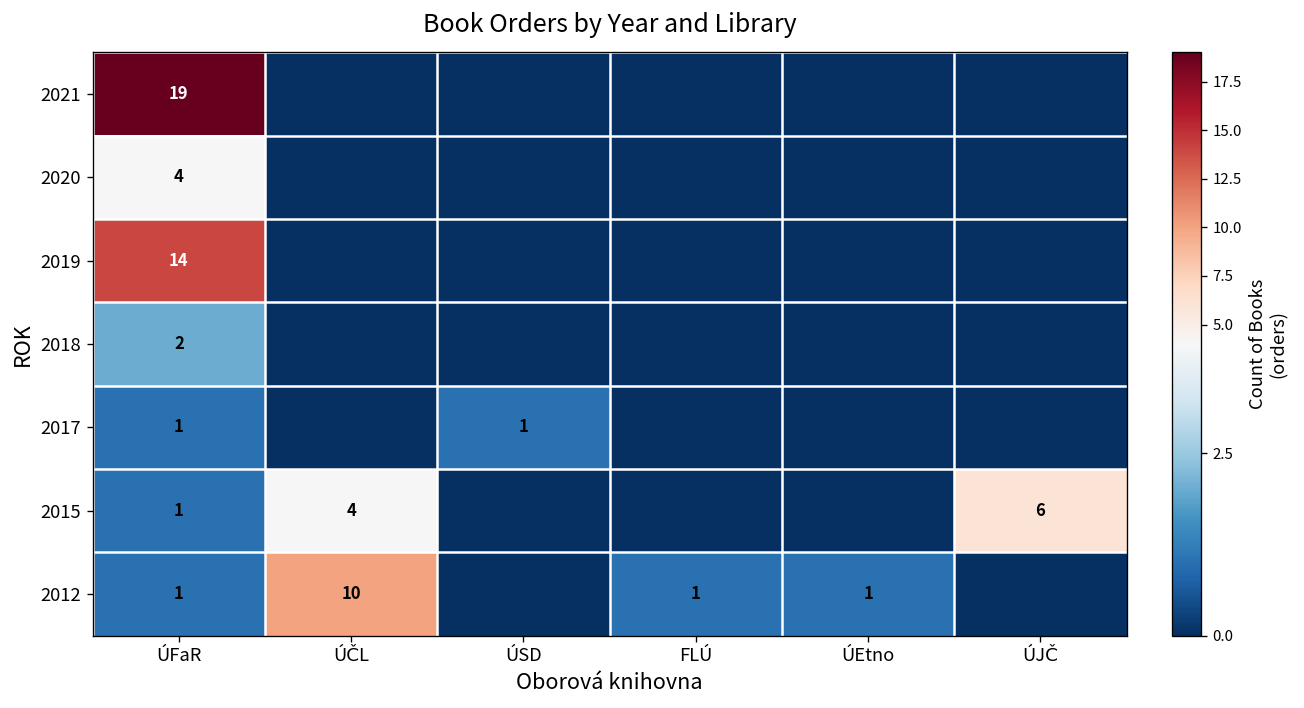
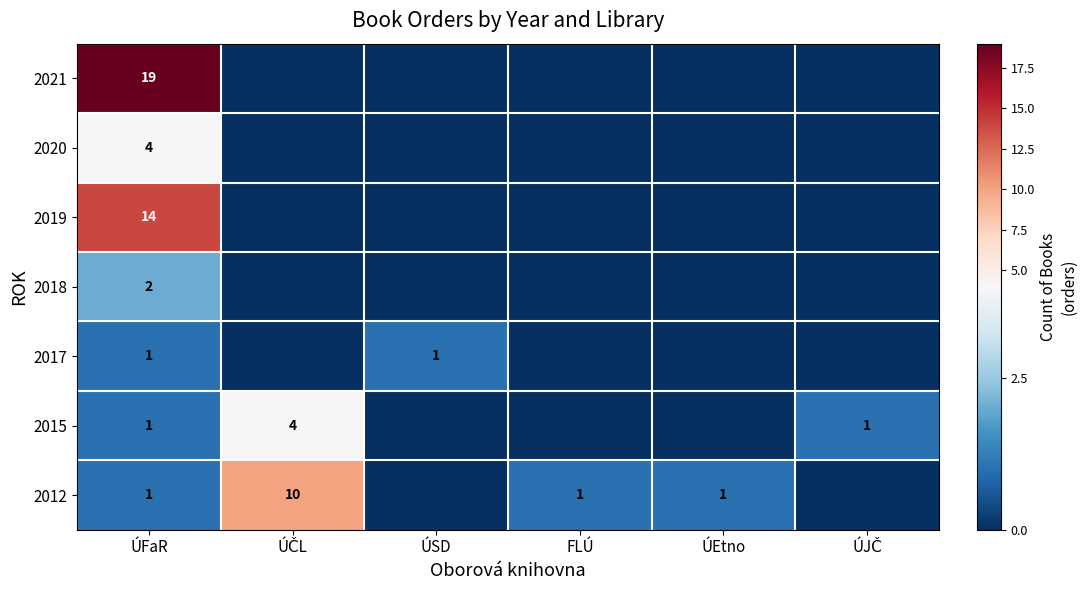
2015, ÚJČ: 6 -> 1
